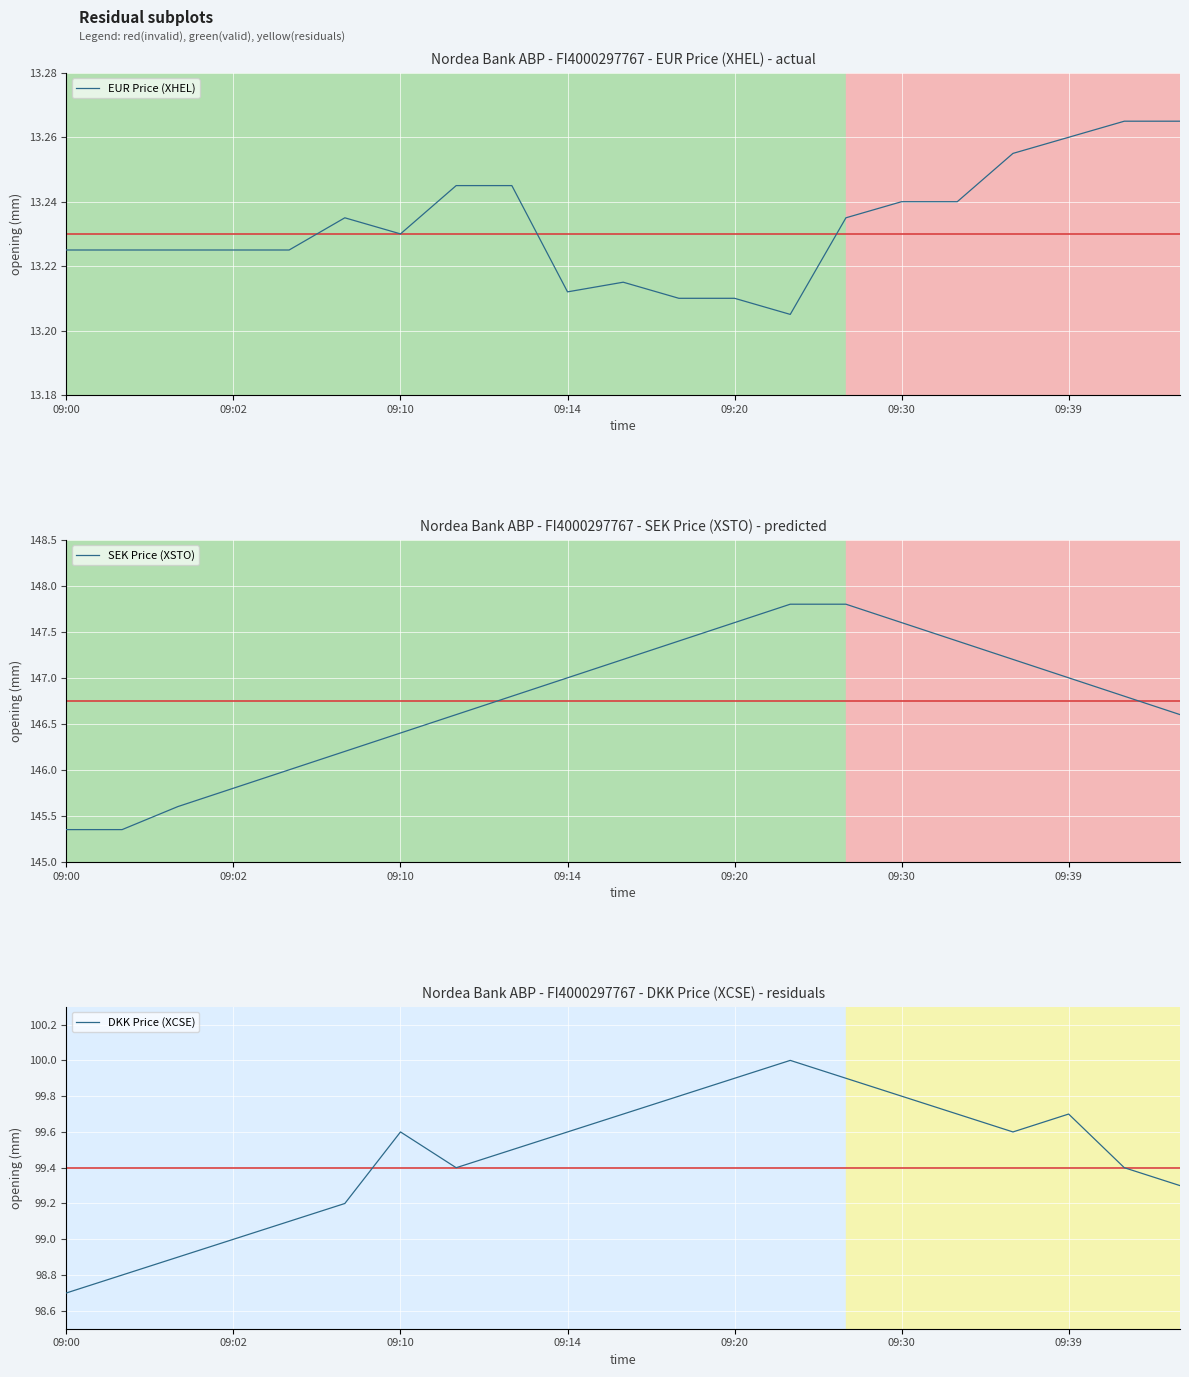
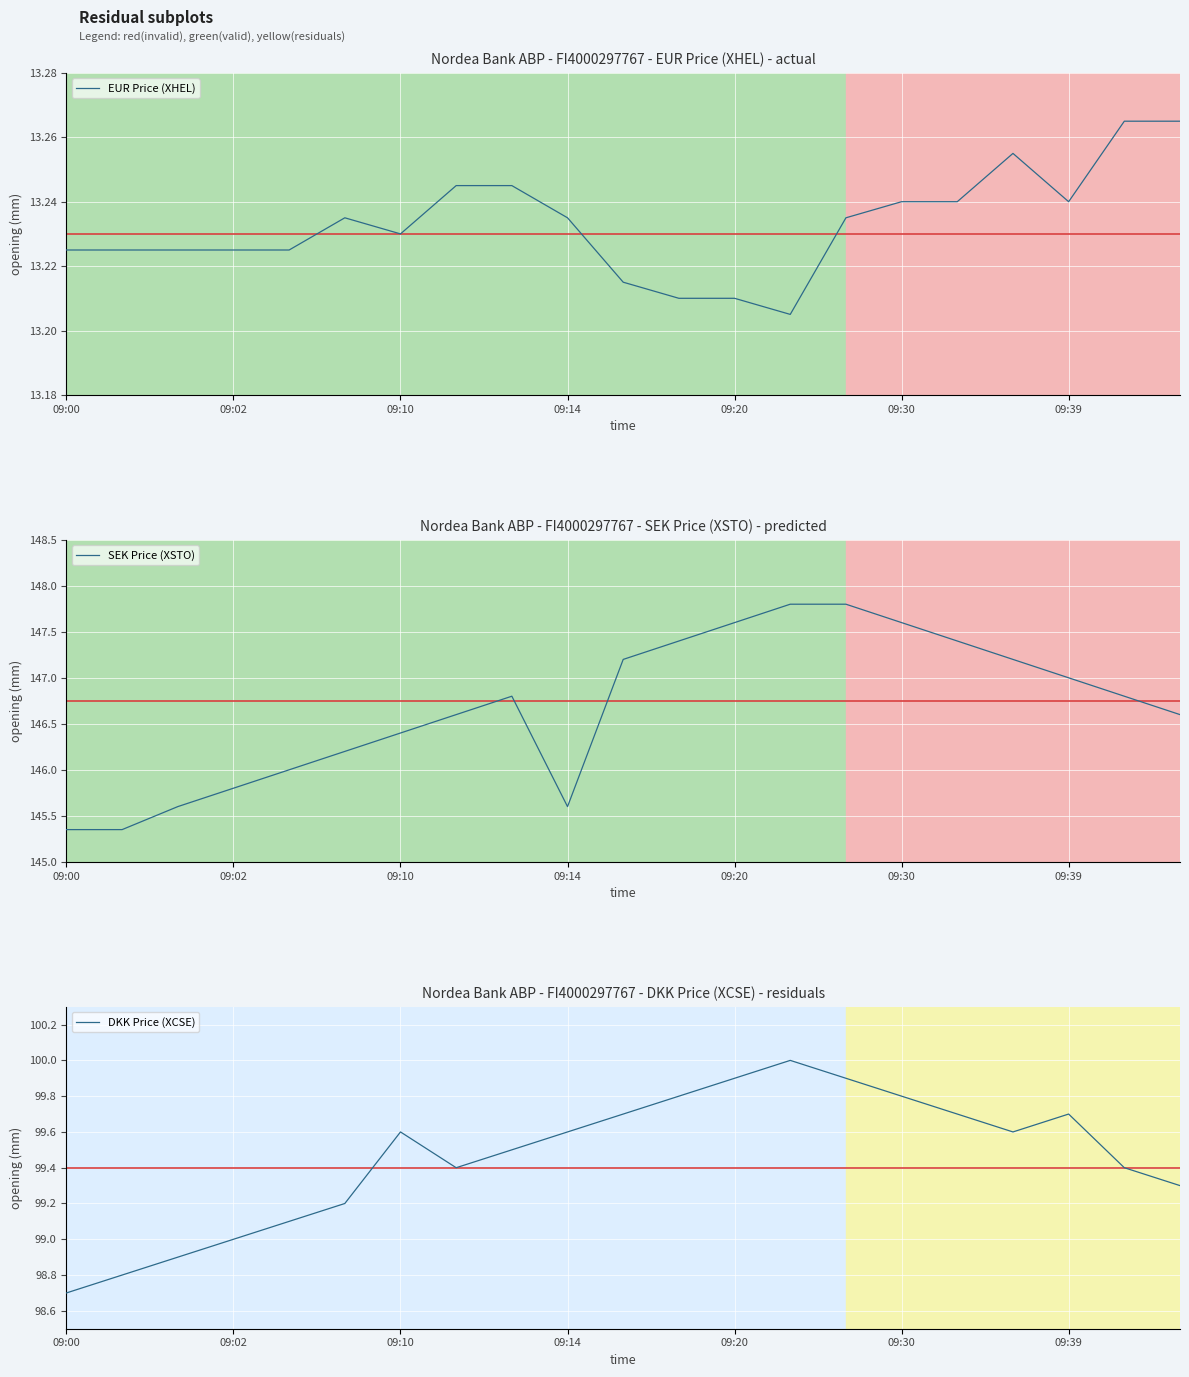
Nordea Bank ABP - FI4000297767 - EUR Price (XHEL) - actual, 09:14: 13.212 -> 13.235
Nordea Bank ABP - FI4000297767 - EUR Price (XHEL) - actual, 09:39: 13.26 -> 13.24
Nordea Bank ABP - FI4000297767 - SEK Price (XSTO) - predicted, 09:14: 147.0 -> 145.6
